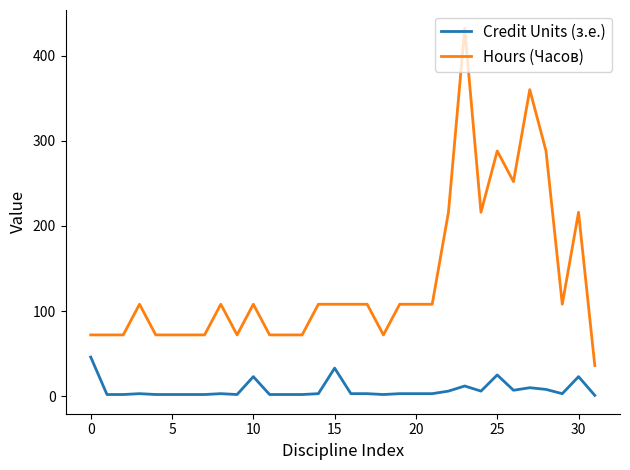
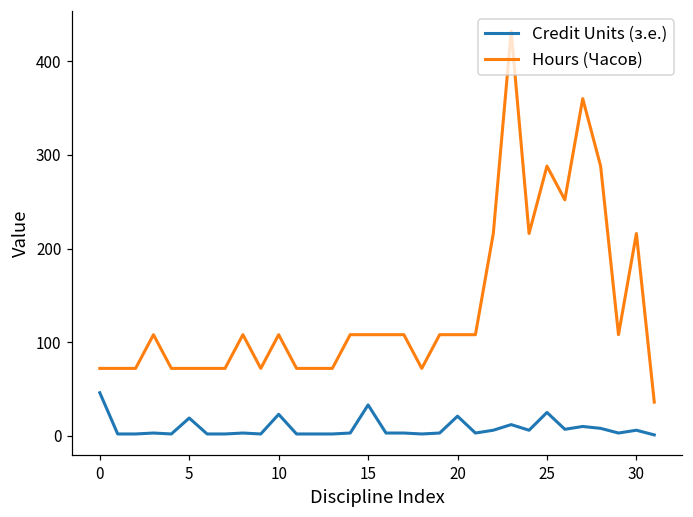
Credit Units (з.е.), 5: 0 -> 20
Credit Units (з.е.), 20: 0 -> 20
Credit Units (з.е.), 30: 20 -> 10
